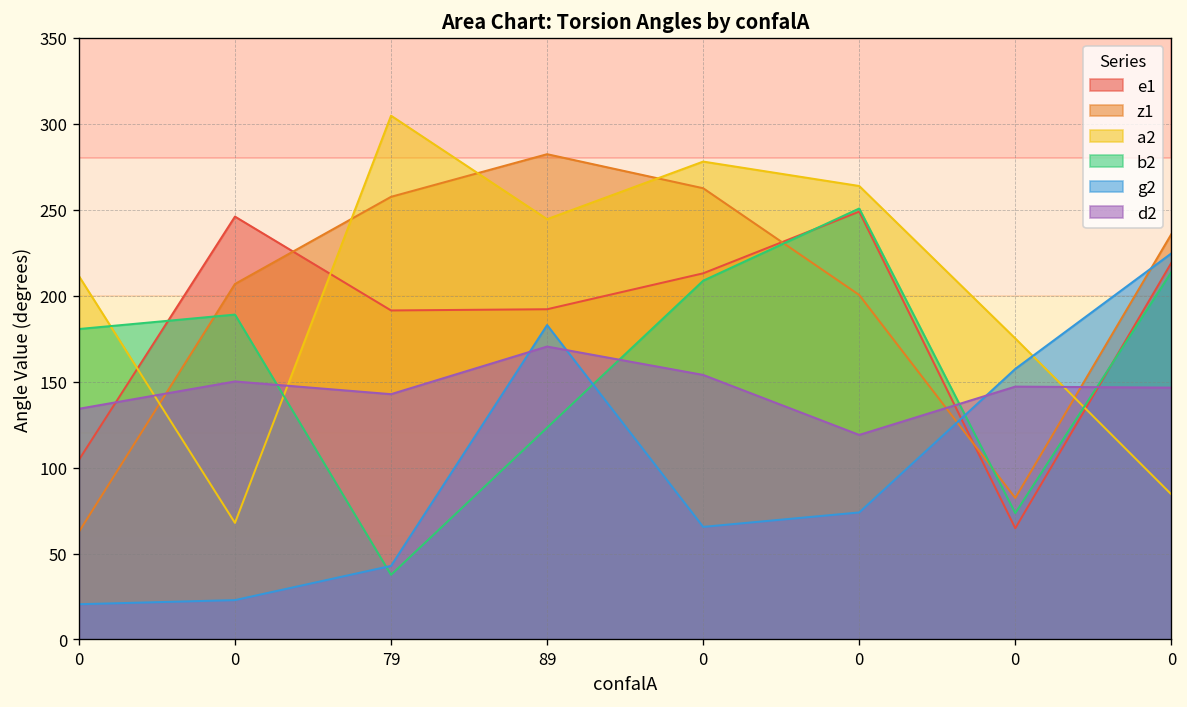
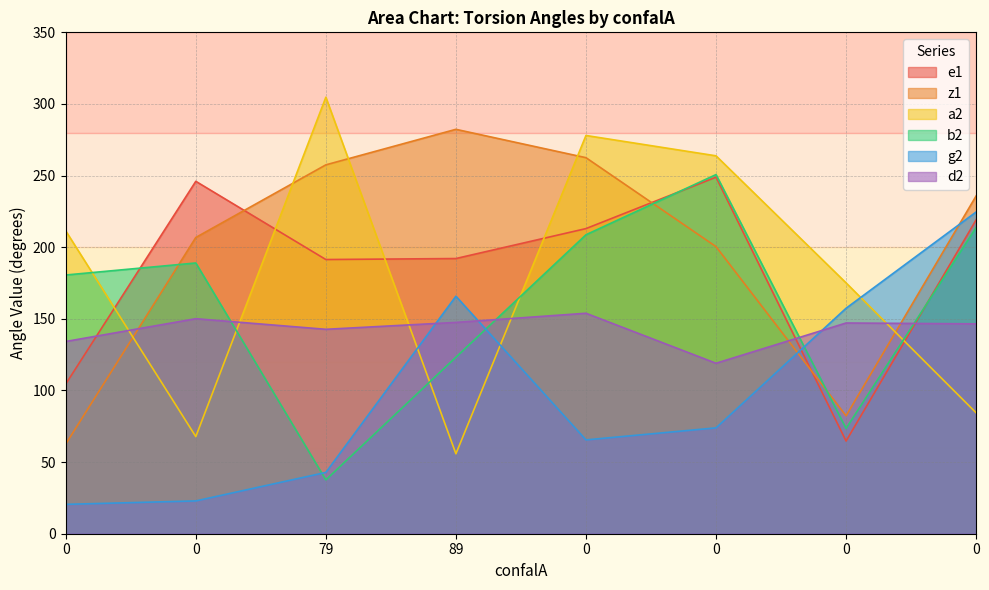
a2, 89: 245 -> 56
g2, 89: 183 -> 166
d2, 89: 170 -> 148
